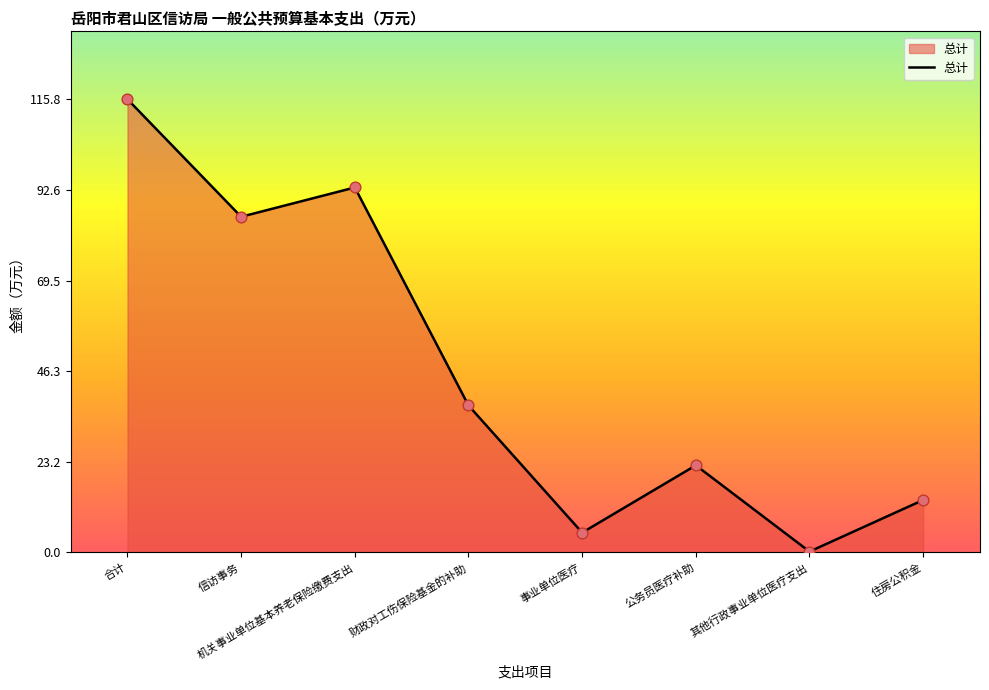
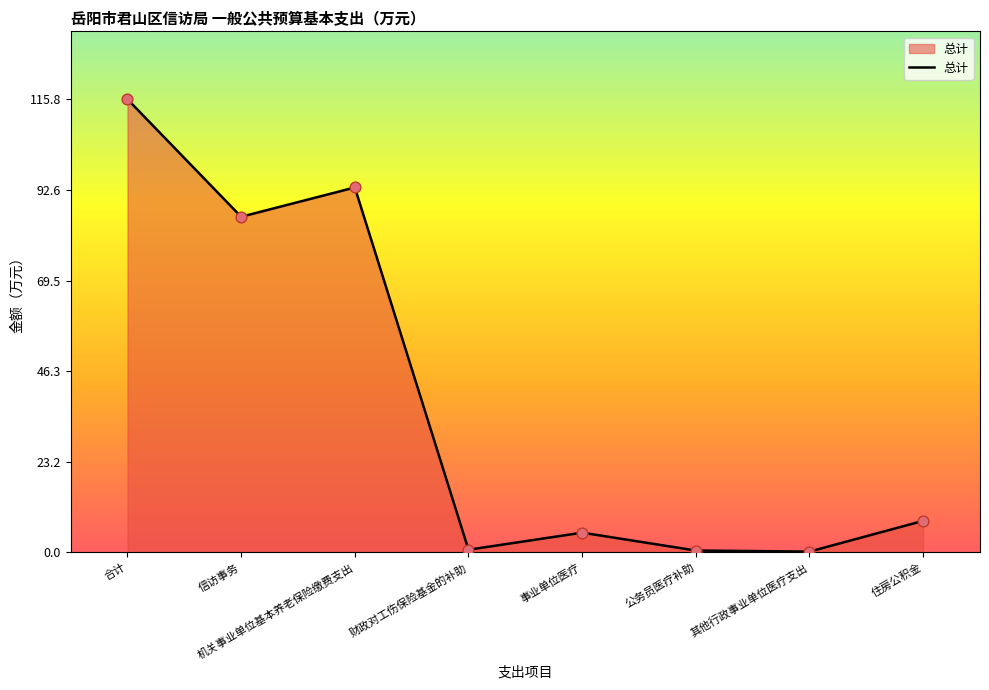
财政对工伤保险基金的补助: 38 -> 1
公务员医疗补助: 22 -> 0
住房公积金: 13 -> 8
